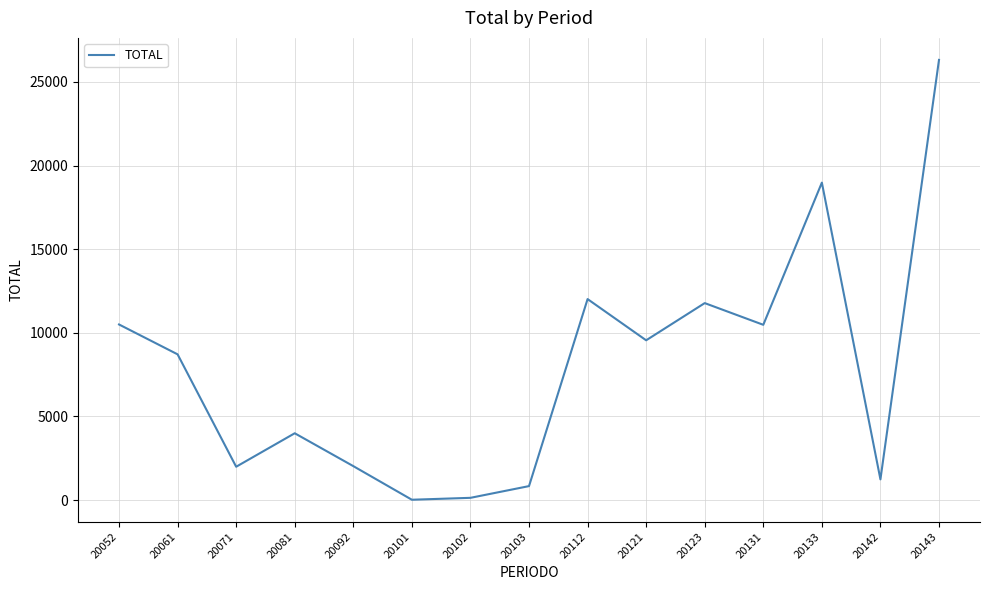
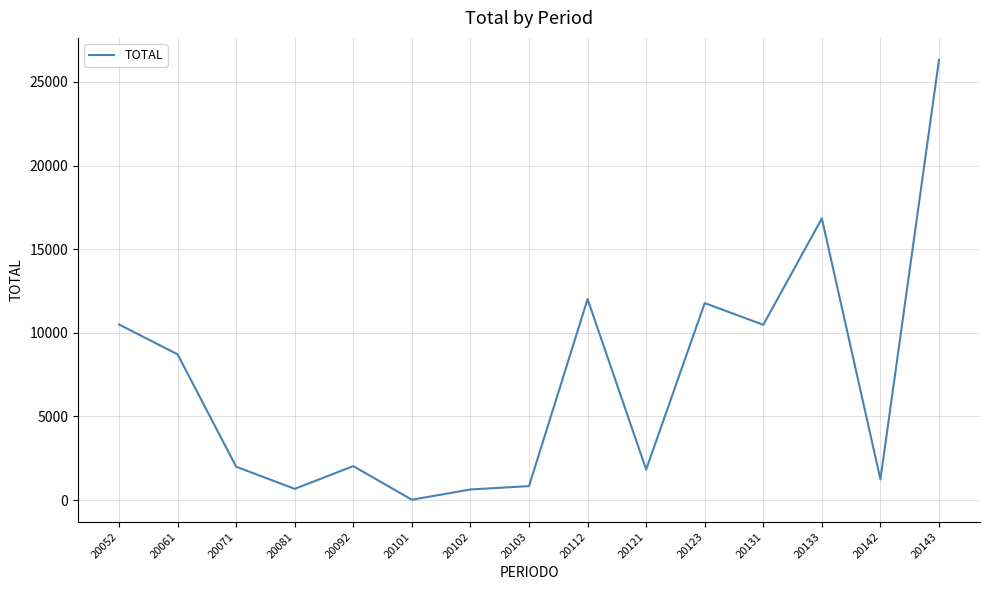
20081: 4000 -> 700
20102: 100 -> 600
20121: 9600 -> 1800
20133: 19000 -> 16800
